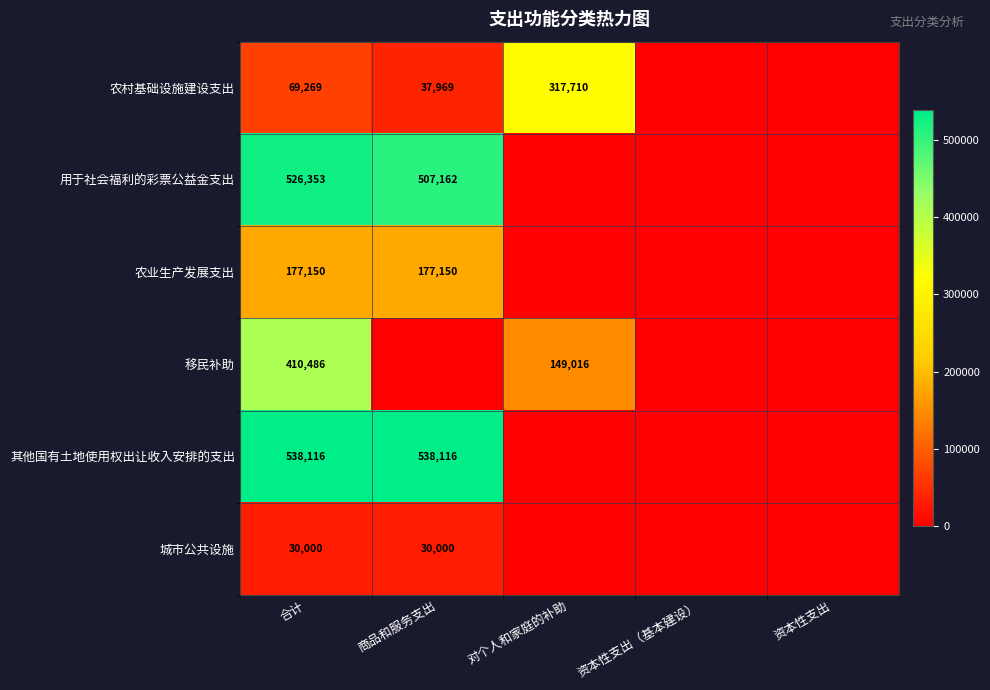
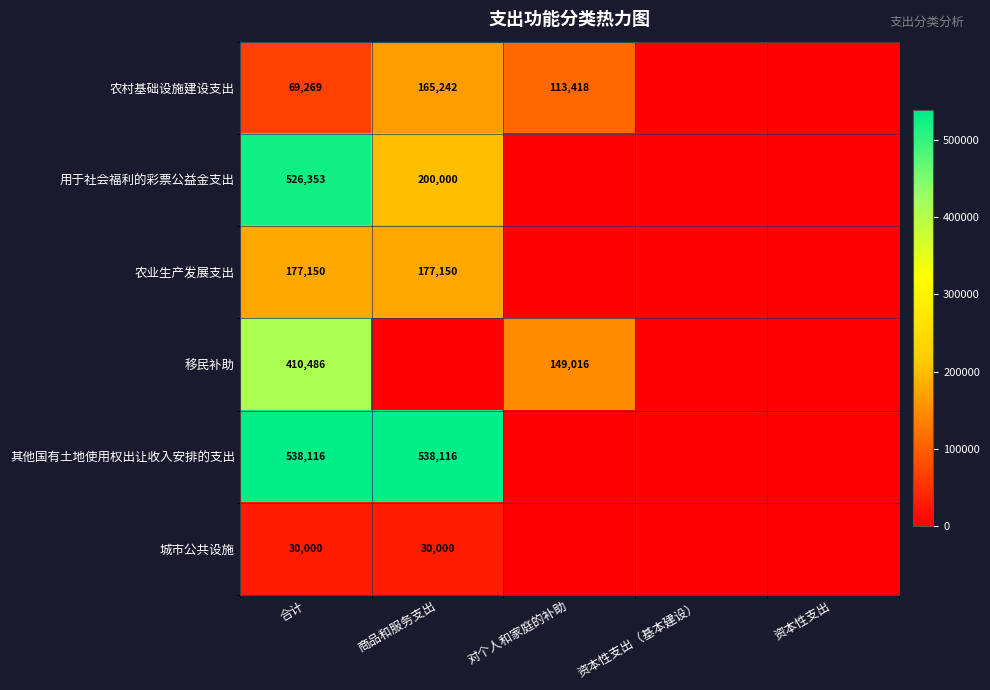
农村基础设施建设支出, 商品和服务支出: 37,969 -> 165,242
农村基础设施建设支出, 对个人和家庭的补助: 317,710 -> 113,418
用于社会福利的彩票公益金支出, 商品和服务支出: 507,162 -> 200,000
